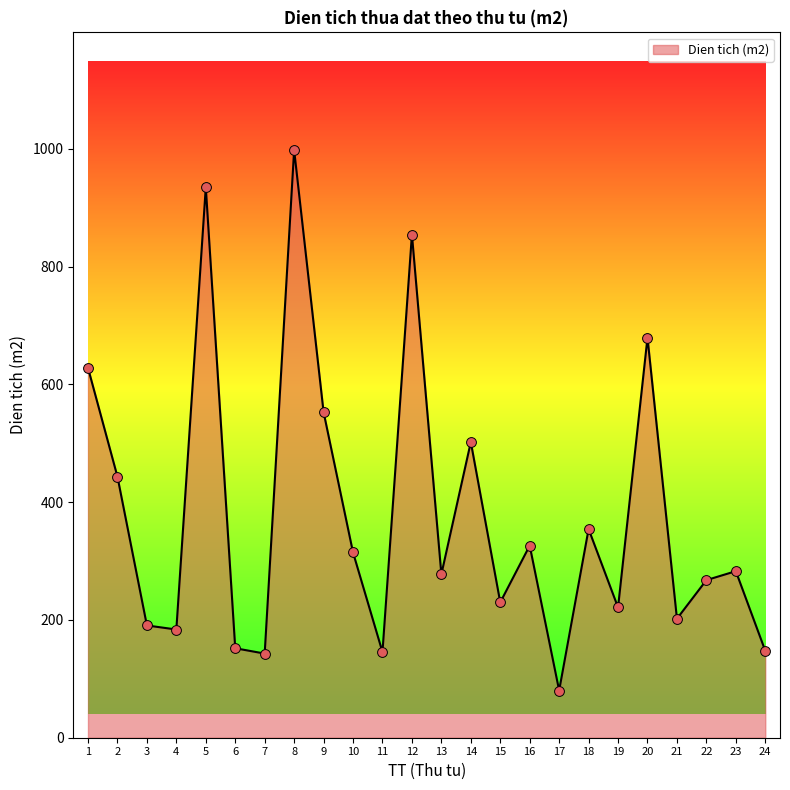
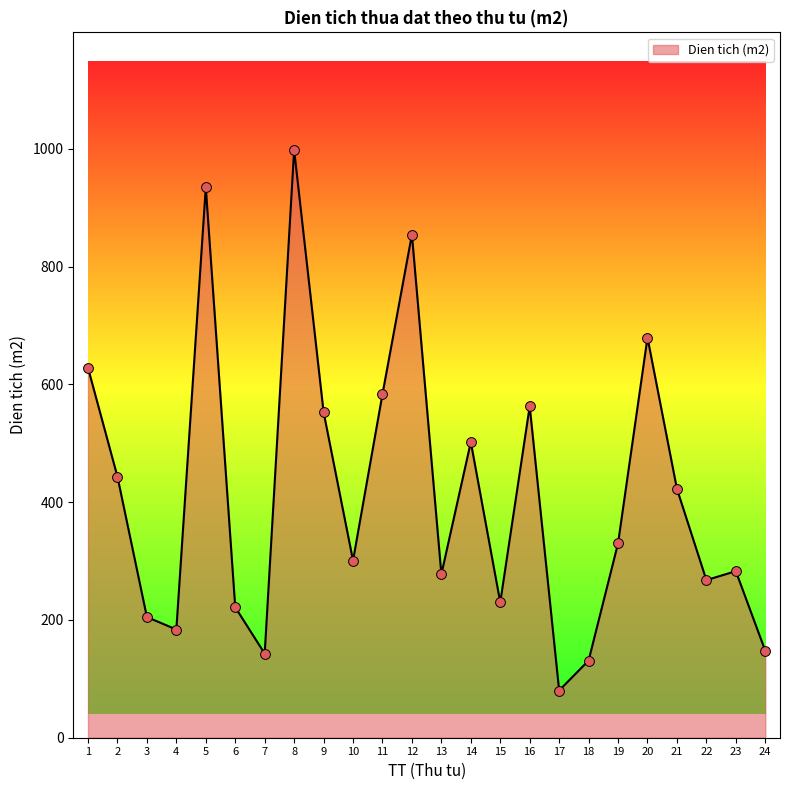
3: 190 -> 210
6: 150 -> 220
10: 310 -> 300
11: 150 -> 580
16: 330 -> 560
18: 350 -> 130
19: 220 -> 330
21: 200 -> 420
